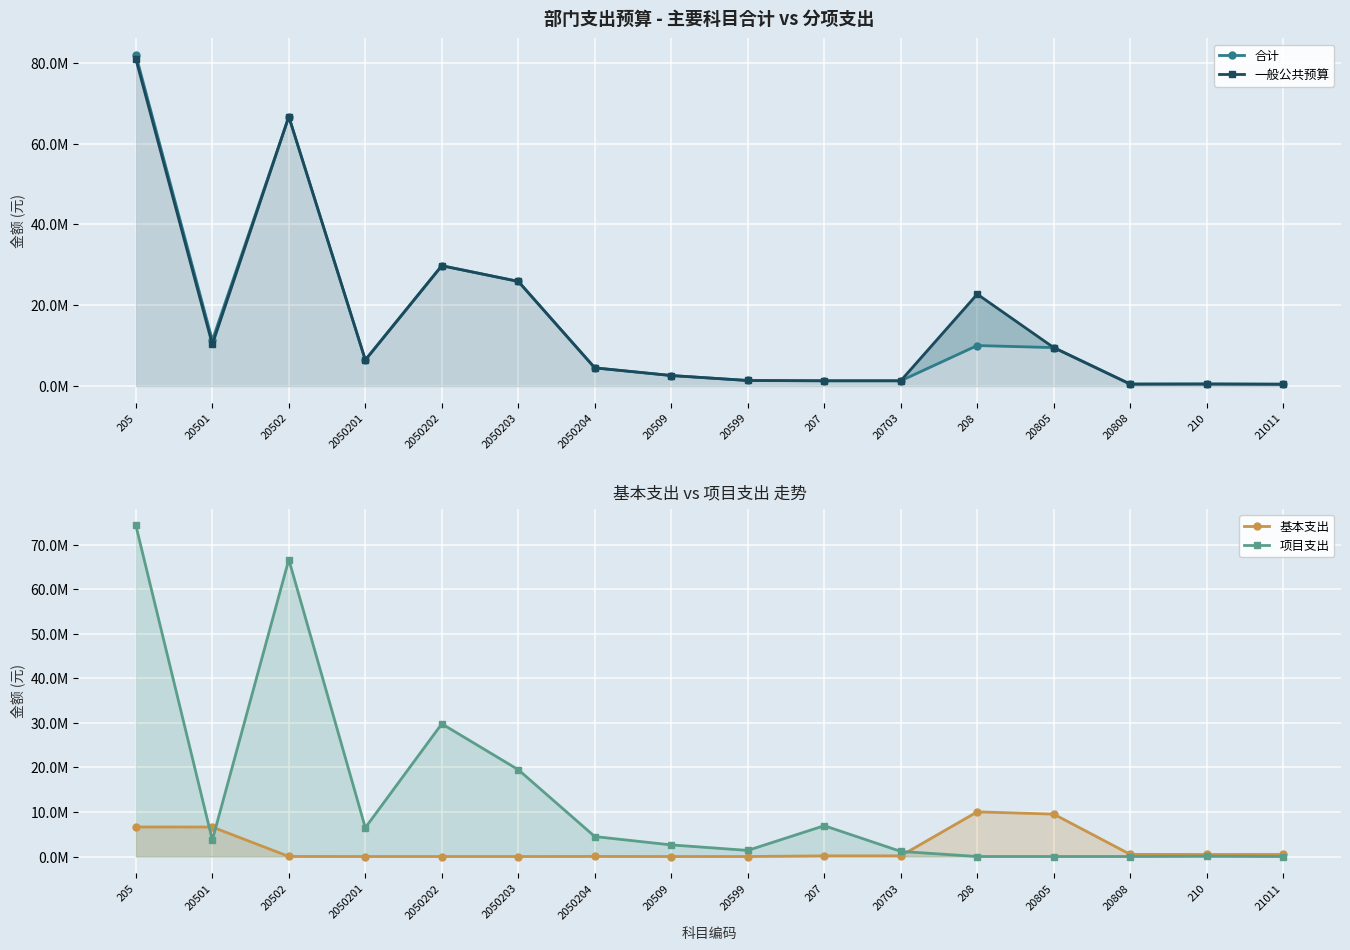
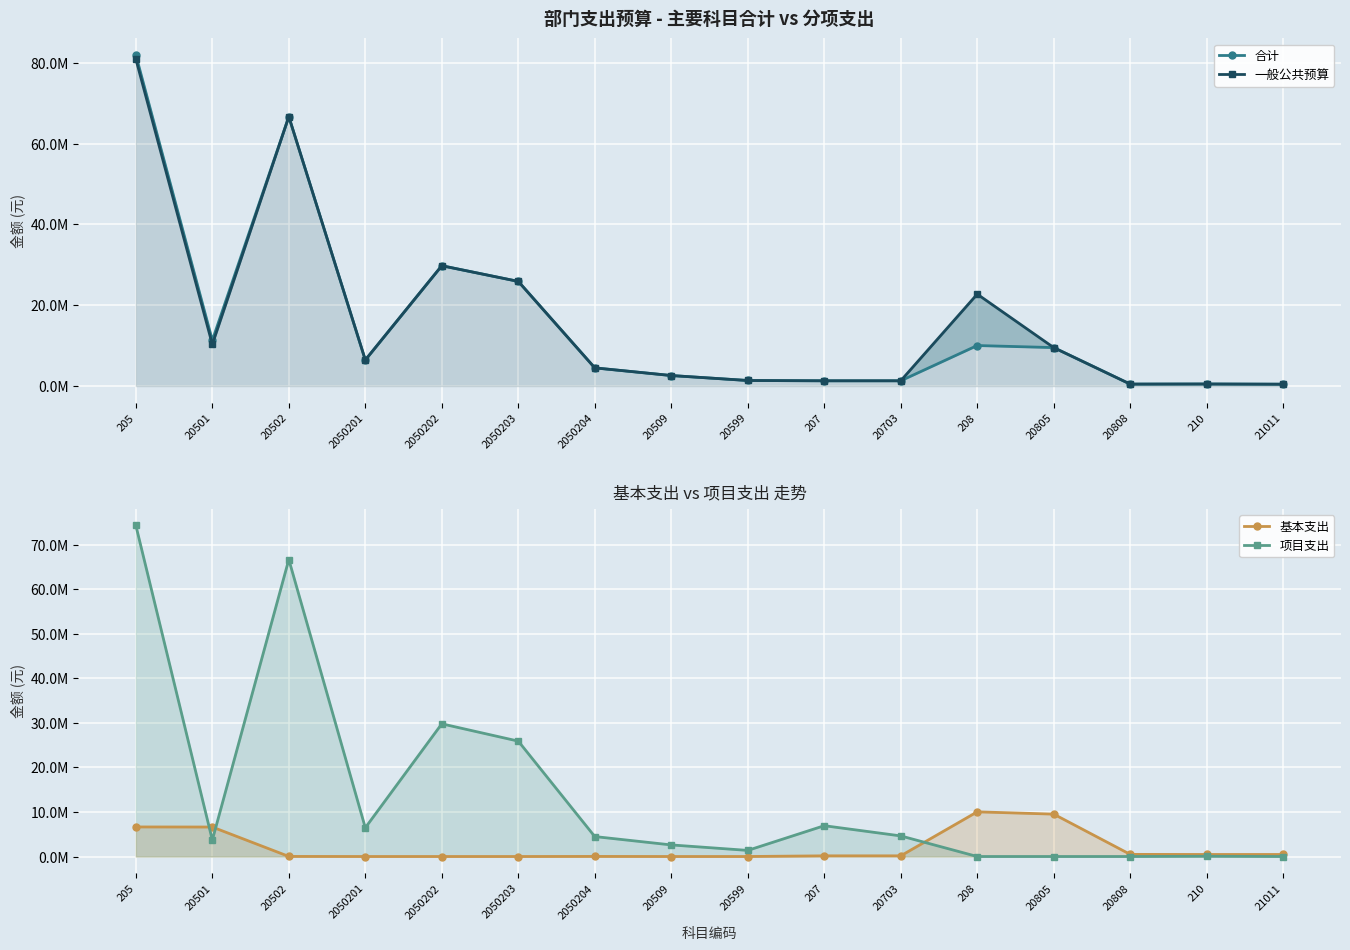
基本支出 vs 项目支出 走势, 项目支出, 2050203: 19000000 -> 26000000
基本支出 vs 项目支出 走势, 项目支出, 20703: 1000000 -> 5000000
